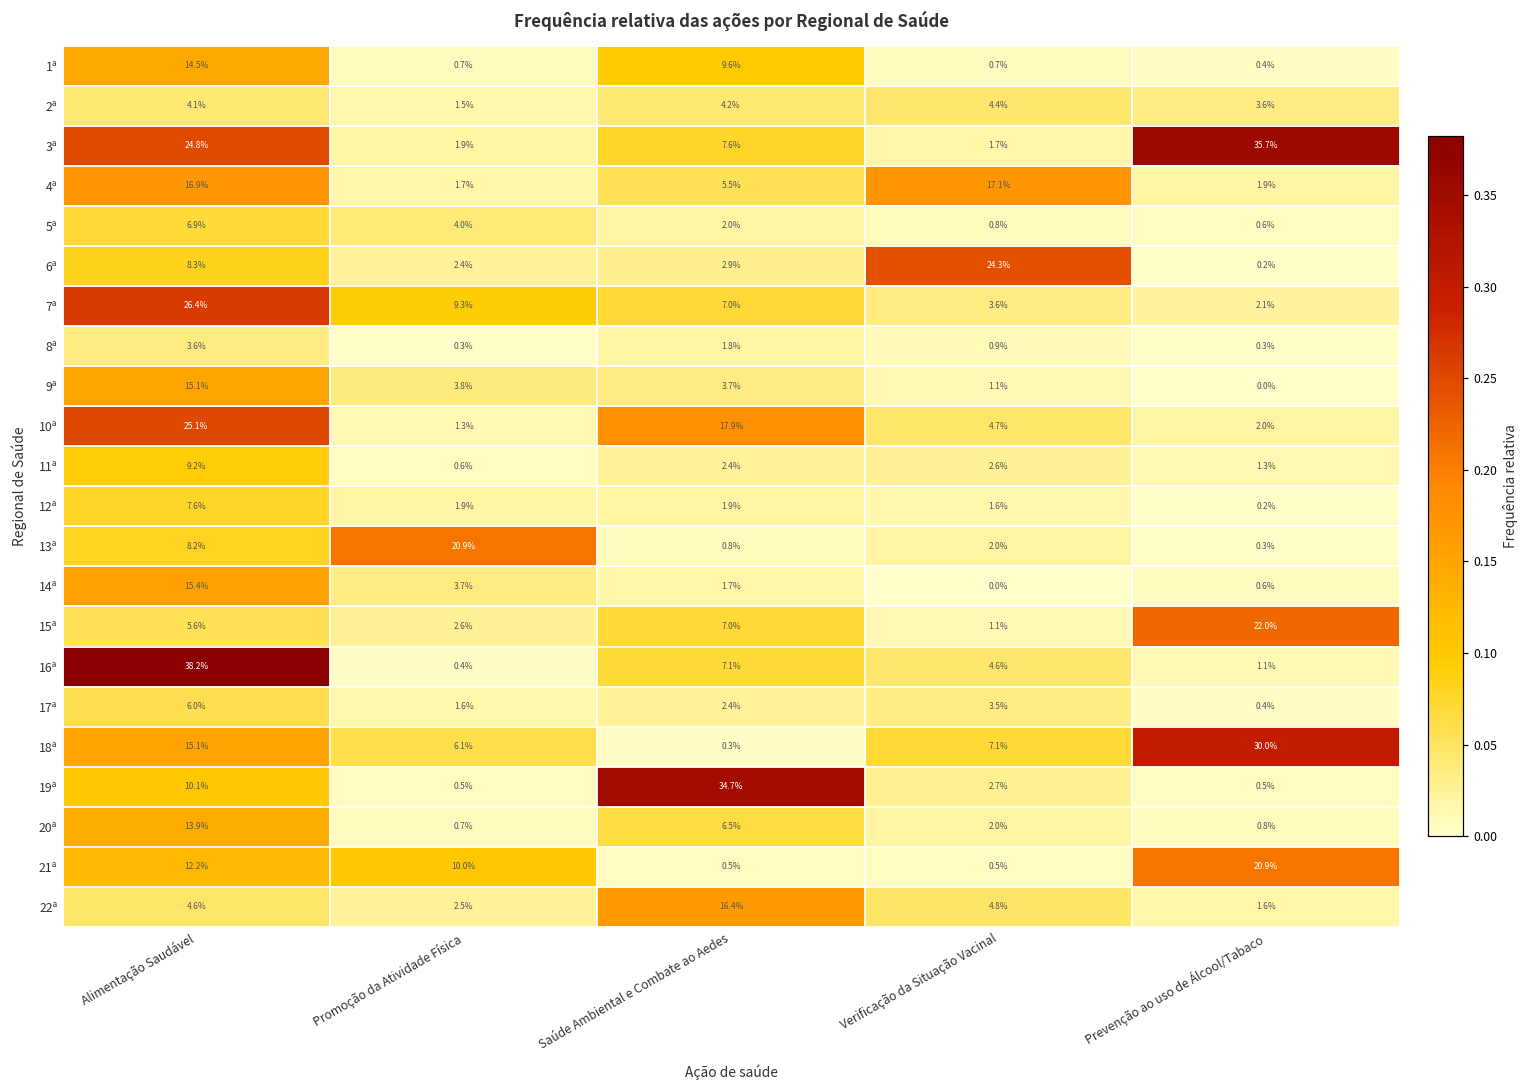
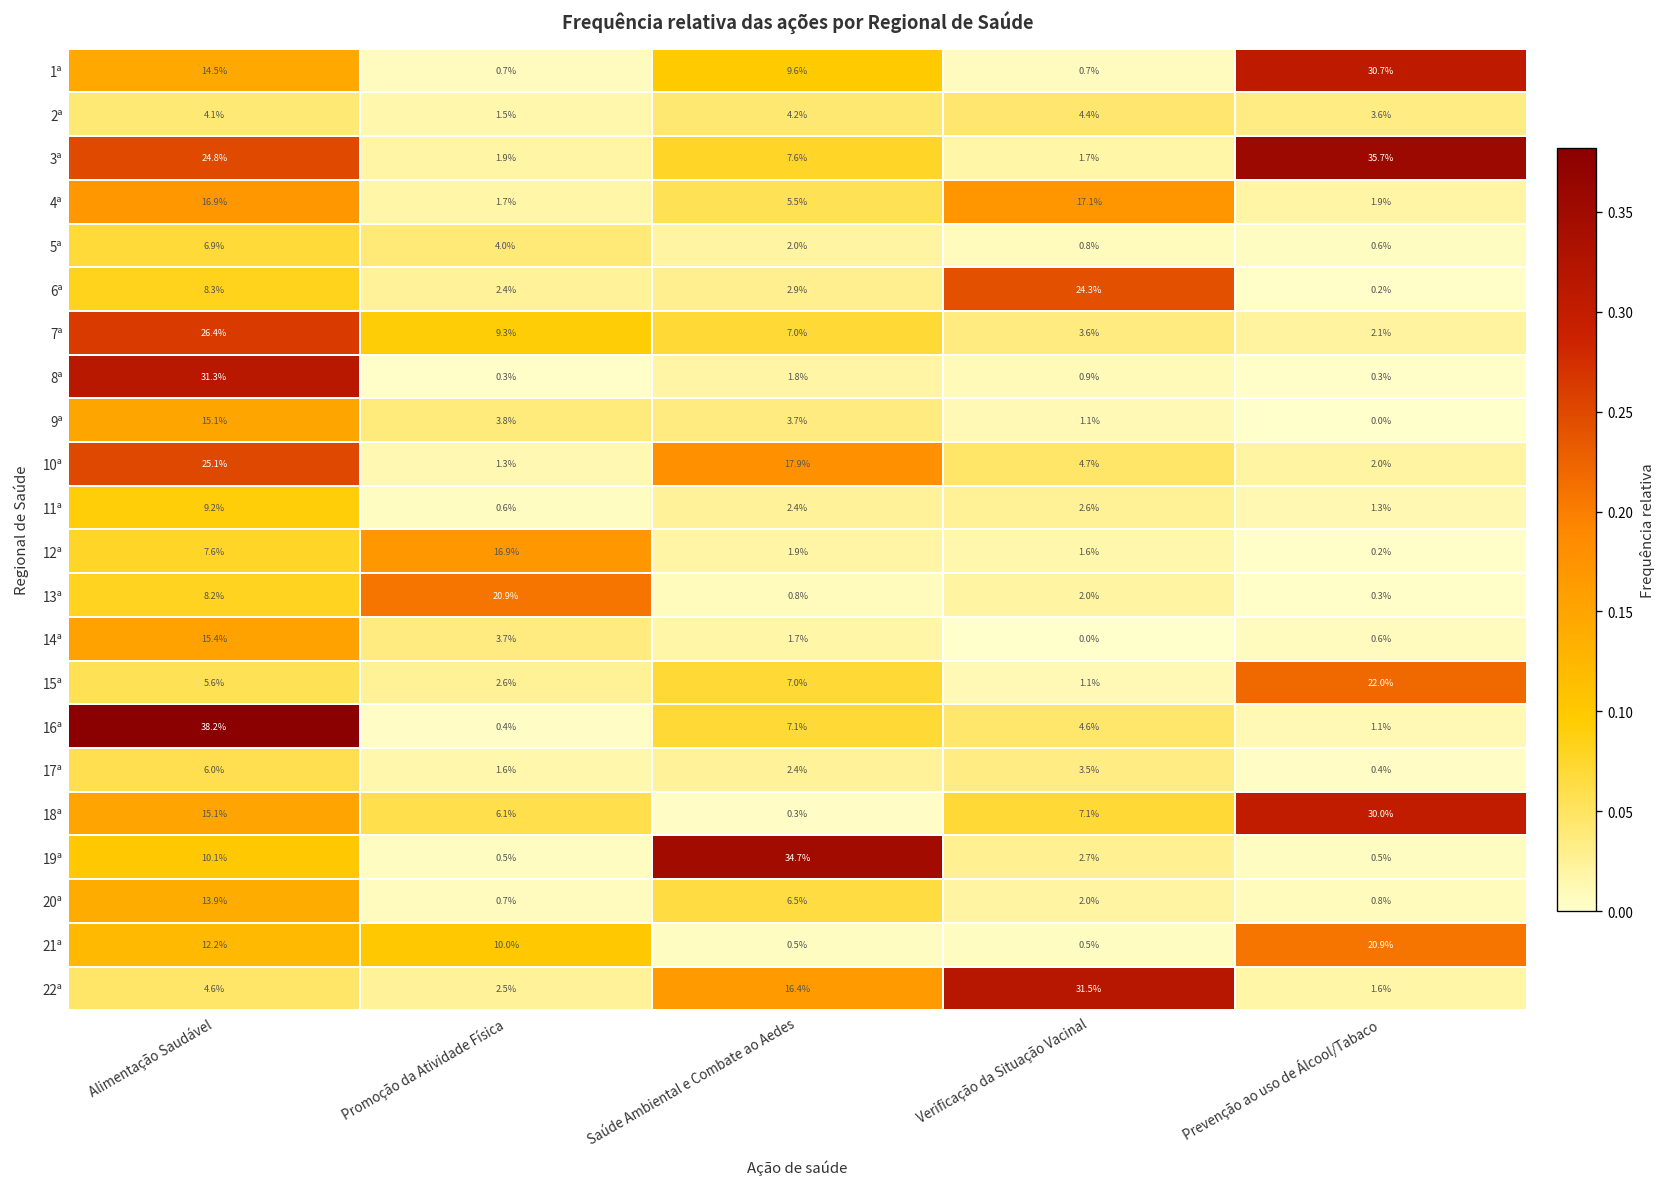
1ª, Prevenção ao uso de Álcool/Tabaco: 0.4% -> 30.7%
8ª, Alimentação Saudável: 3.6% -> 31.3%
12ª, Promoção da Atividade Física: 1.9% -> 16.9%
22ª, Verificação da Situação Vacinal: 4.8% -> 31.5%
